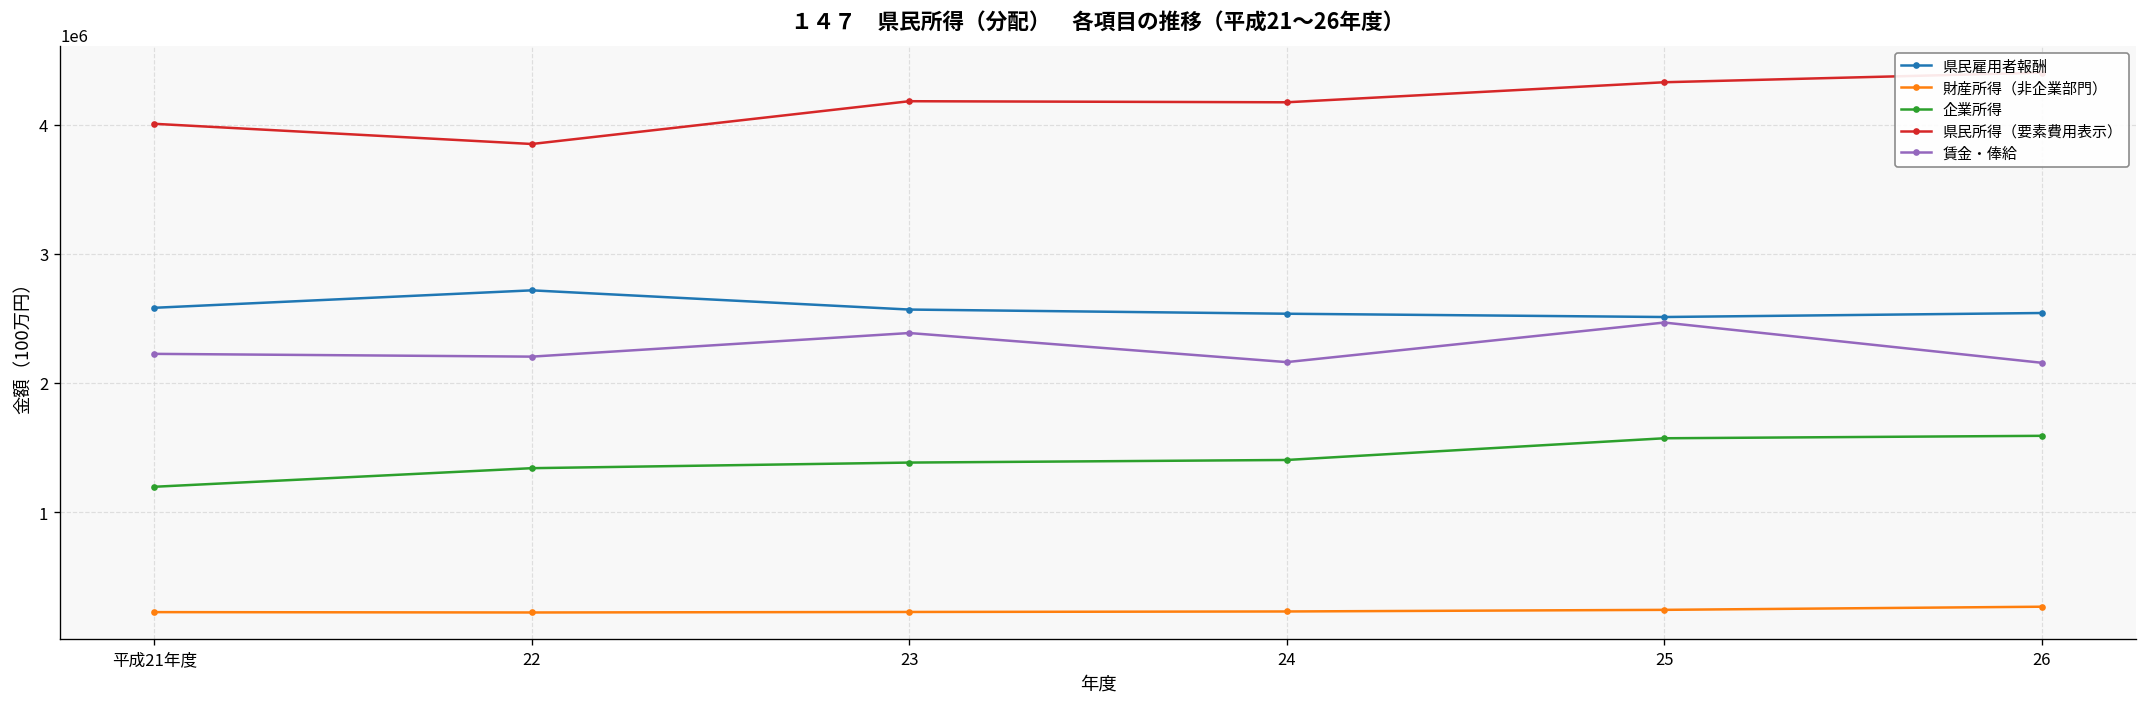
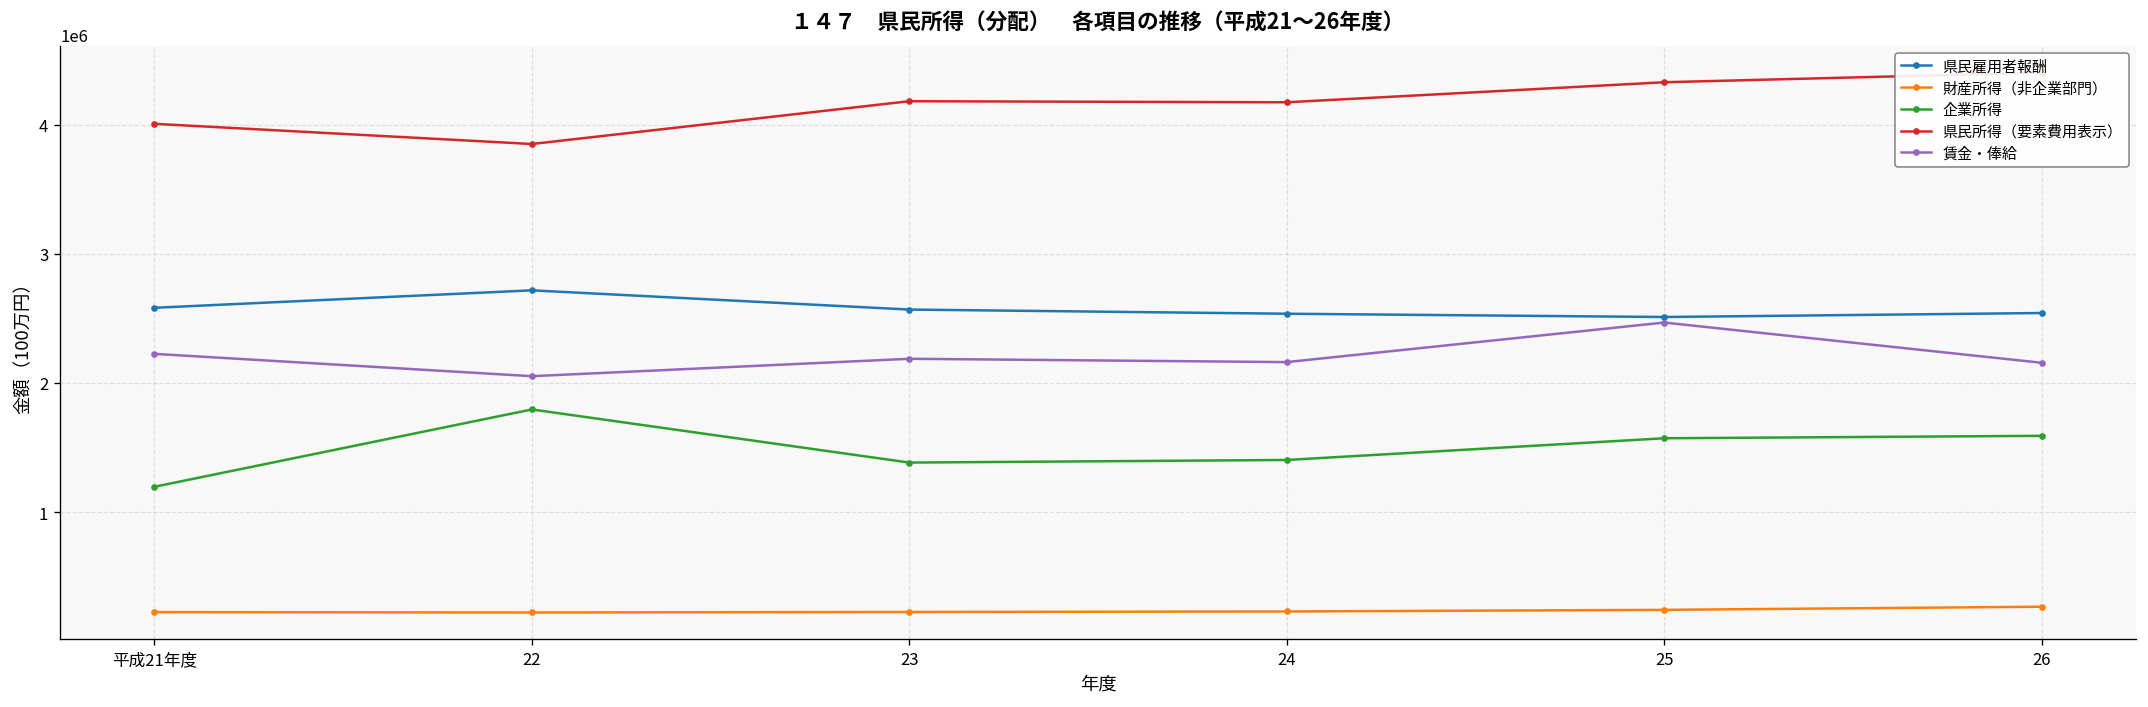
企業所得, 22: 1340000 -> 1800000
賃金・俸給, 22: 2200000 -> 2050000
賃金・俸給, 23: 2390000 -> 2190000
